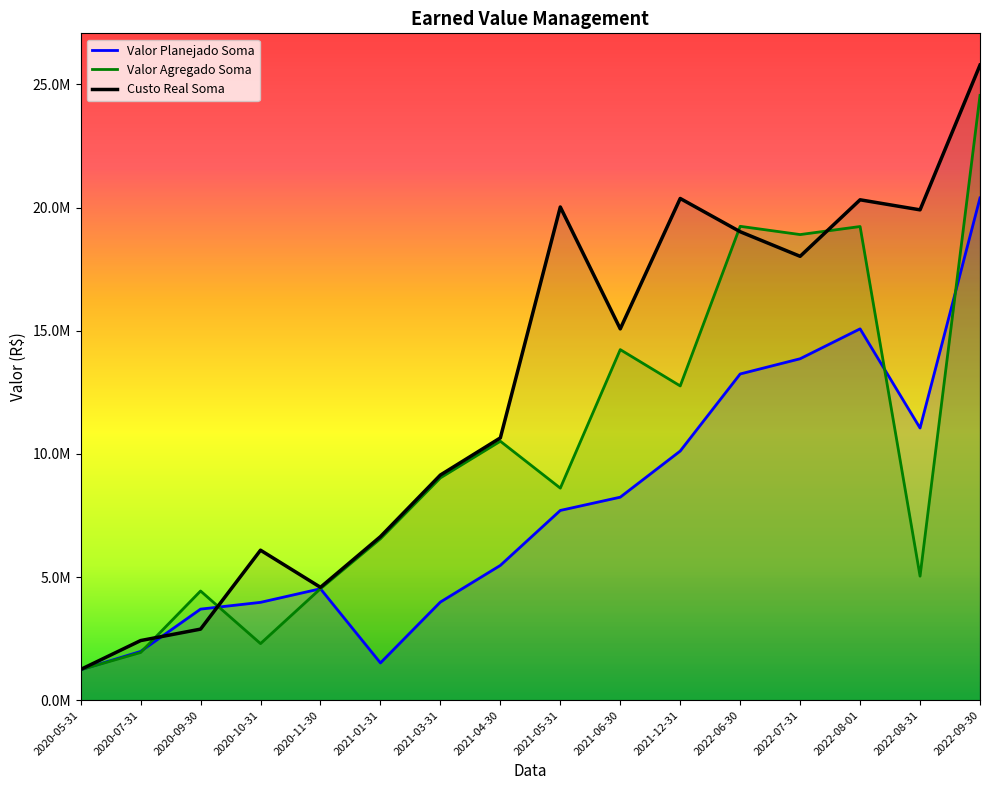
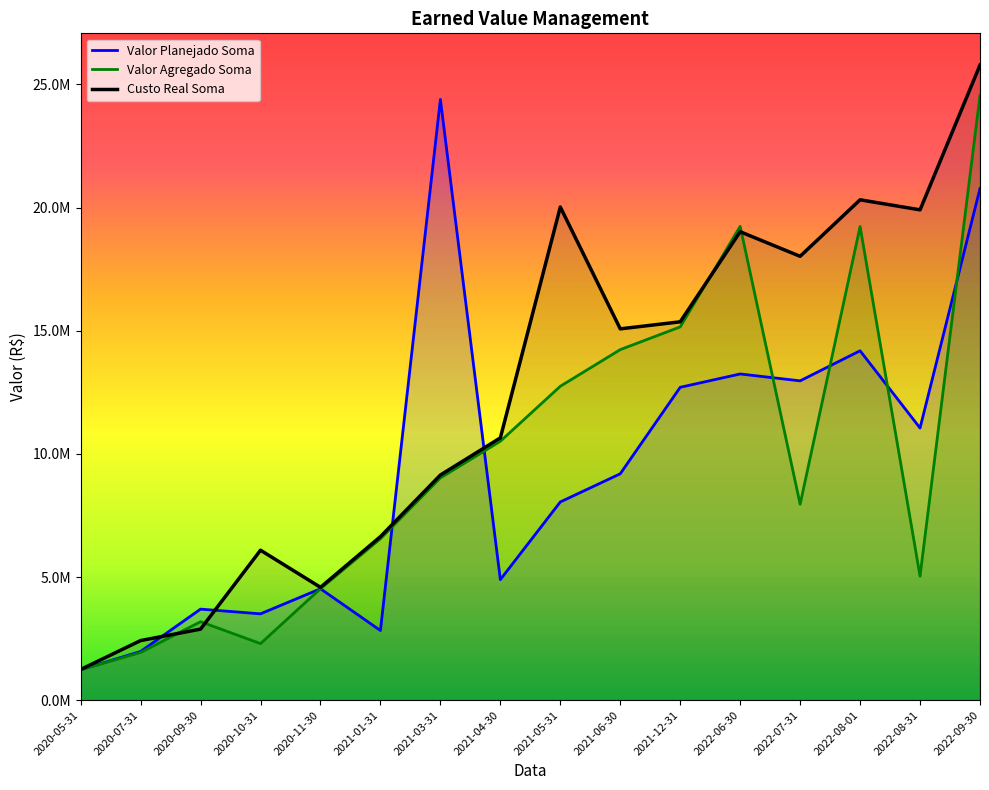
Valor Agregado Soma, 2020-09-30: 4400000 -> 3200000
Valor Planejado Soma, 2020-10-31: 4000000 -> 3500000
Valor Planejado Soma, 2021-01-31: 1500000 -> 2800000
Valor Planejado Soma, 2021-03-31: 4000000 -> 24400000
Valor Planejado Soma, 2021-04-30: 5500000 -> 4900000
Valor Planejado Soma, 2021-05-31: 7700000 -> 8000000
Valor Agregado Soma, 2021-05-31: 8600000 -> 12700000
Valor Planejado Soma, 2021-06-30: 8200000 -> 9200000
Valor Planejado Soma, 2021-12-31: 10100000 -> 12700000
Valor Agregado Soma, 2021-12-31: 12800000 -> 15200000
Custo Real Soma, 2021-12-31: 20400000 -> 15400000
Valor Planejado Soma, 2022-07-31: 13900000 -> 13000000
Valor Agregado Soma, 2022-07-31: 18900000 -> 8000000
Valor Planejado Soma, 2022-08-01: 15100000 -> 14200000
Valor Planejado Soma, 2022-09-30: 20400000 -> 20800000
